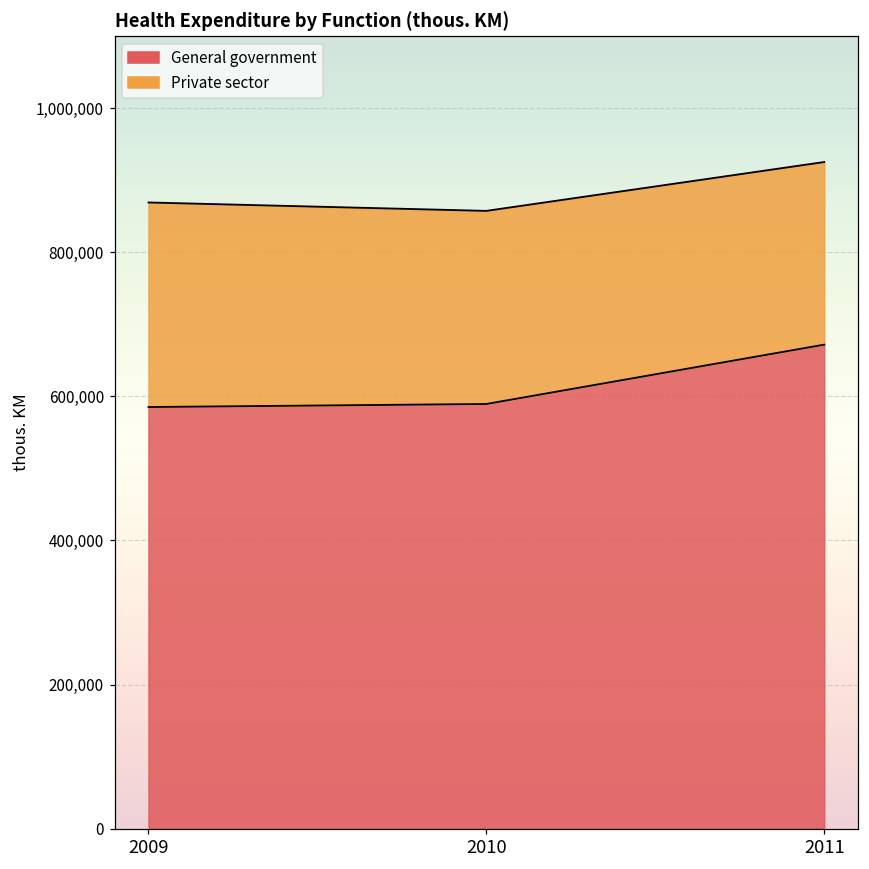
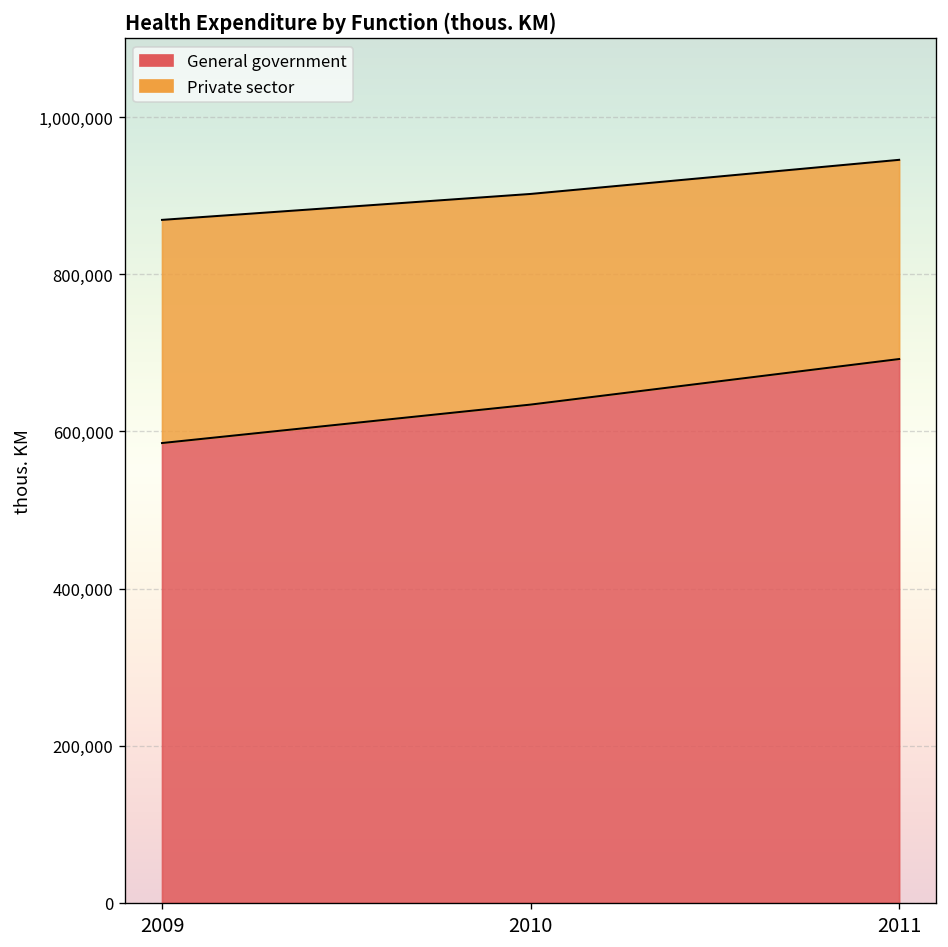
General government, 2010: 590,000 -> 630,000
General government, 2011: 670,000 -> 690,000
